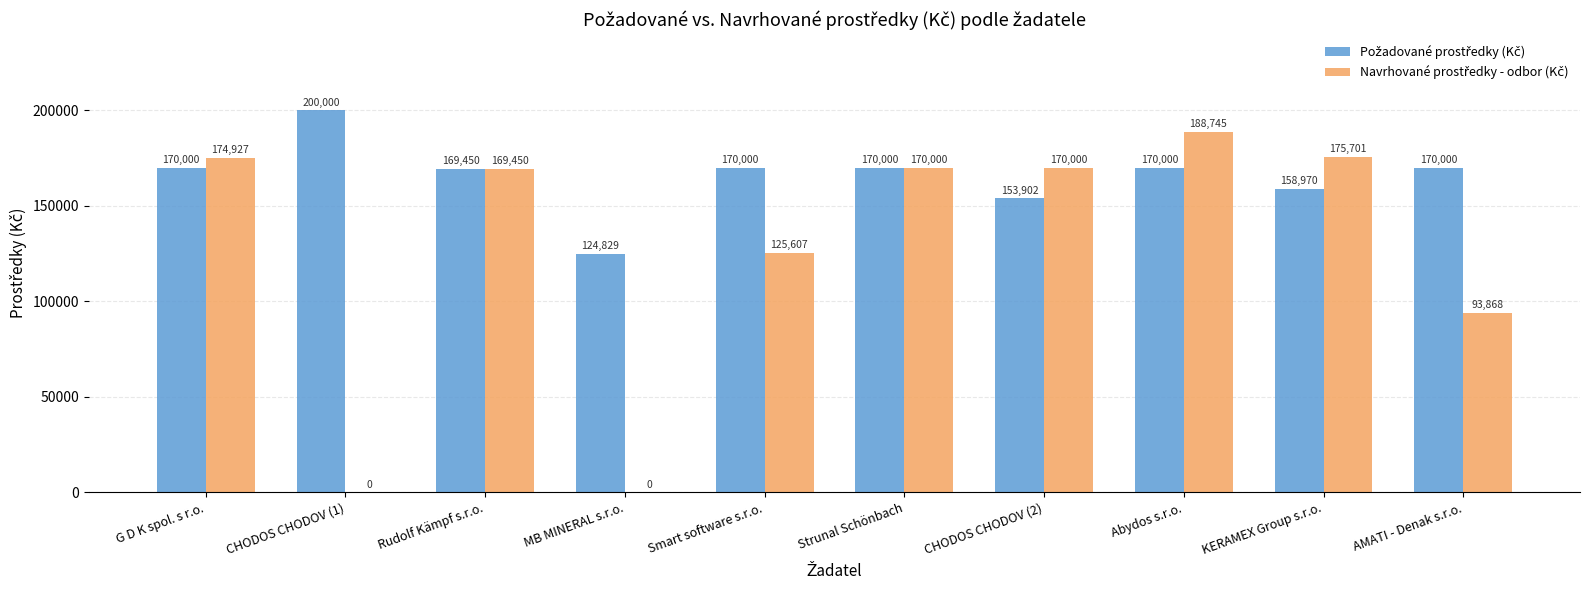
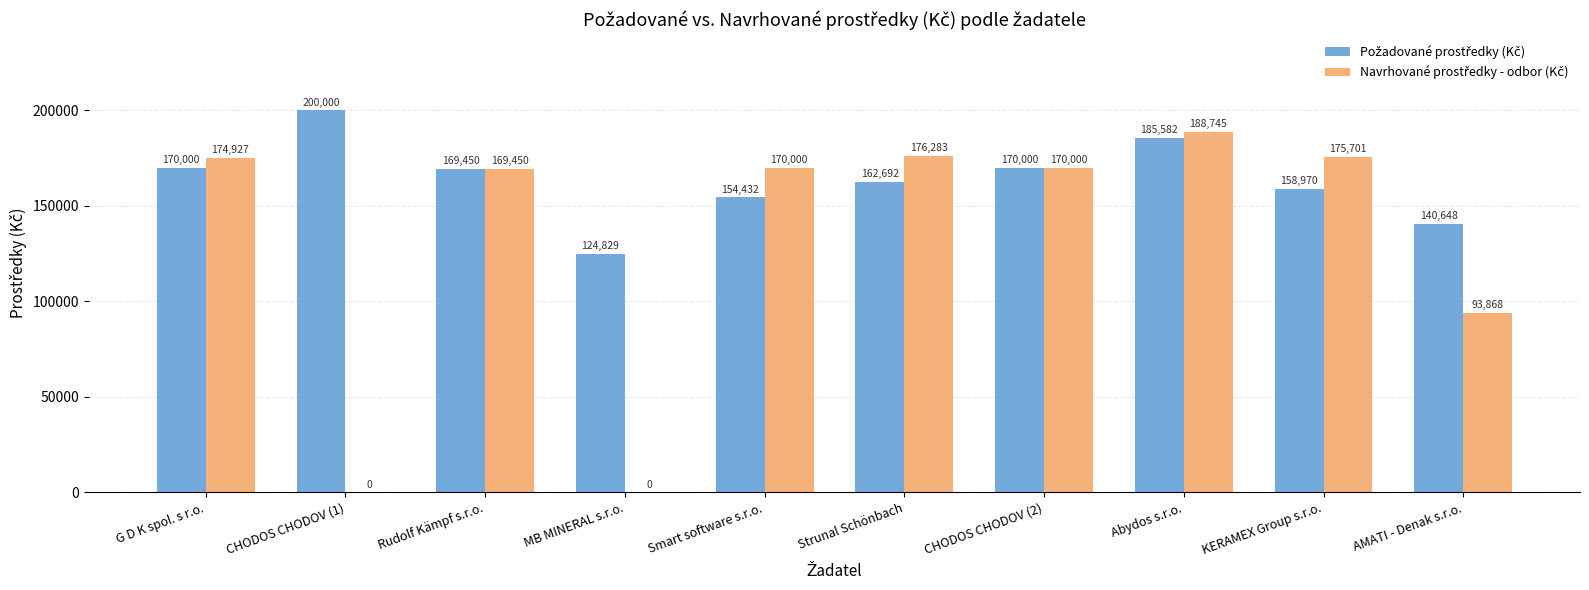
Požadované prostředky (Kč), Smart software s.r.o.: 170,000 -> 154,432
Navrhované prostředky - odbor (Kč), Smart software s.r.o.: 125,607 -> 170,000
Požadované prostředky (Kč), Strunal Schönbach: 170,000 -> 162,692
Navrhované prostředky - odbor (Kč), Strunal Schönbach: 170,000 -> 176,283
Požadované prostředky (Kč), CHODOS CHODOV (2): 153,902 -> 170,000
Požadované prostředky (Kč), Abydos s.r.o.: 170,000 -> 185,582
Požadované prostředky (Kč), AMATI - Denak s.r.o.: 170,000 -> 140,648
